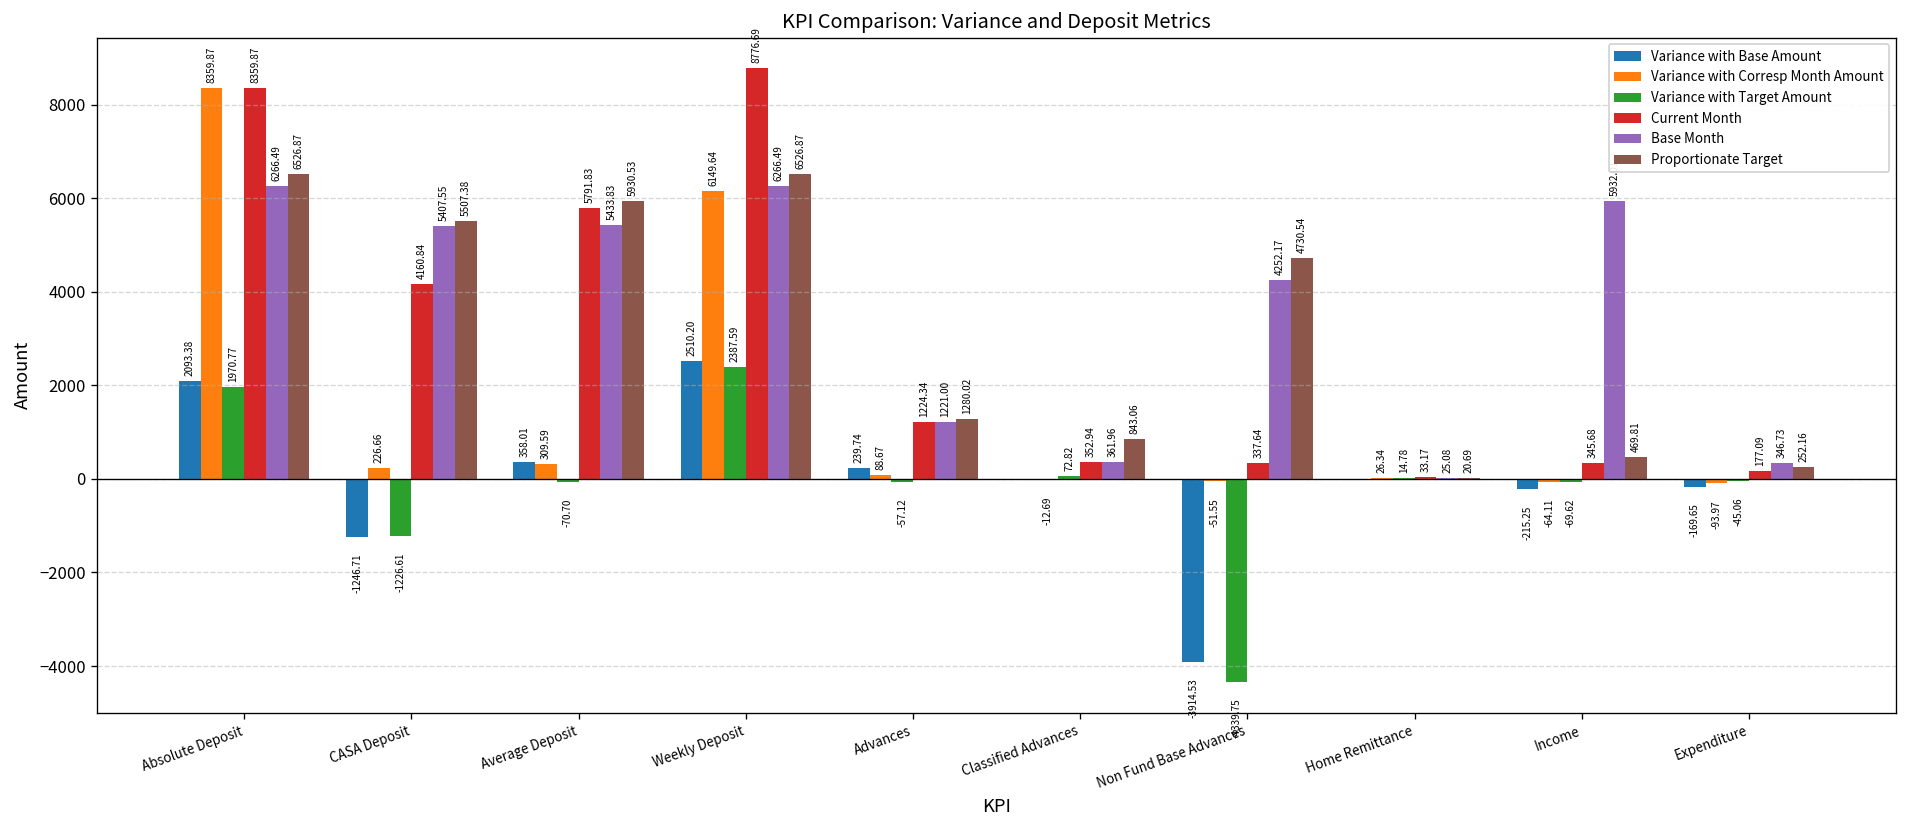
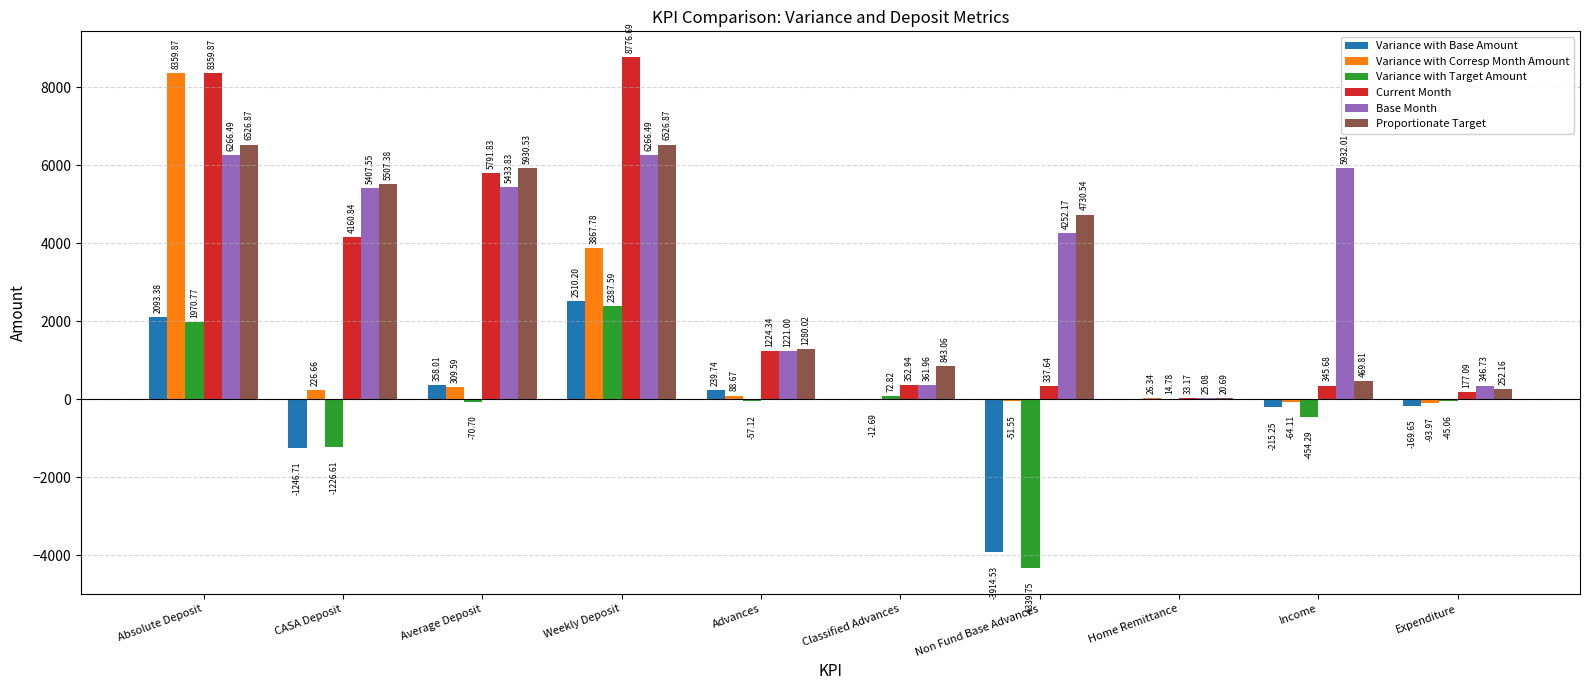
Variance with Corresp Month Amount, Weekly Deposit: 6149.64 -> 3867.78
Variance with Target Amount, Income: -69.62 -> -454.29
